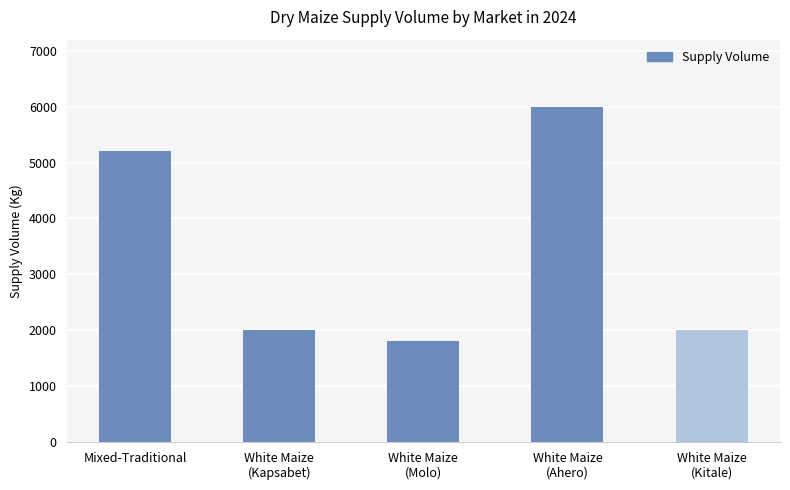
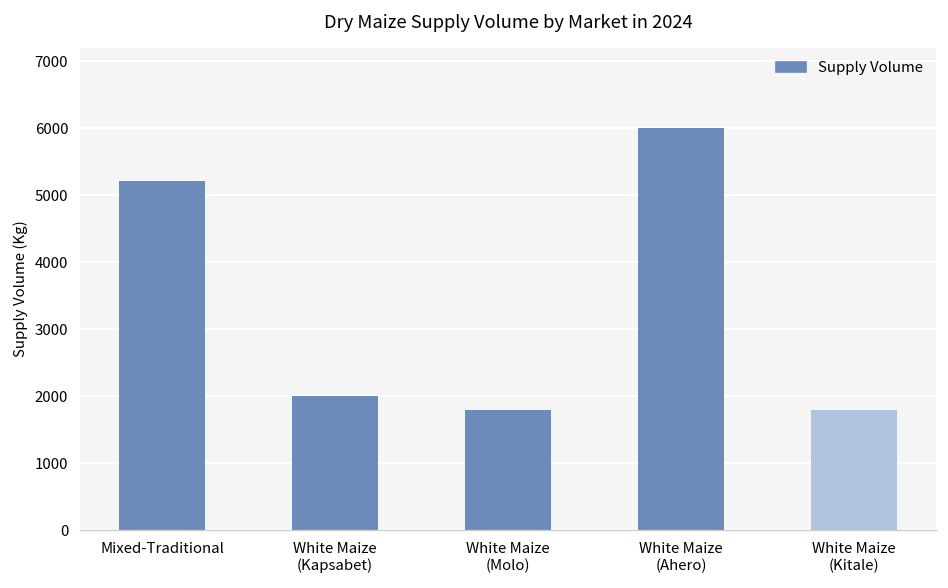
White Maize (Kitale): 2000 -> 1800
